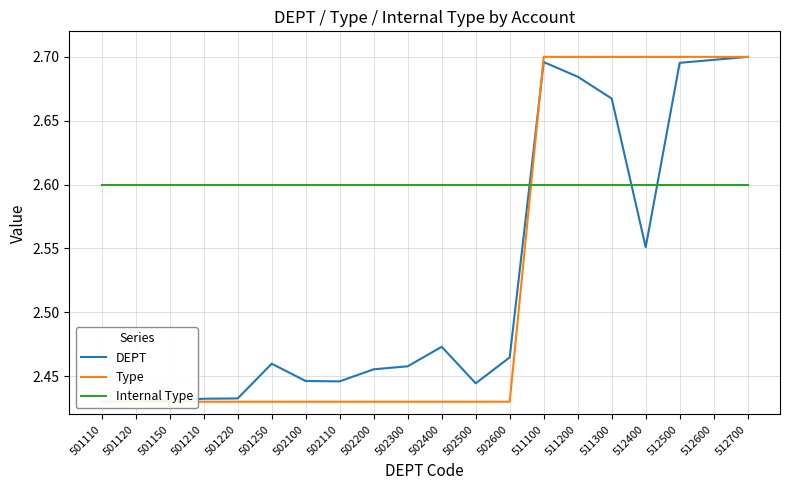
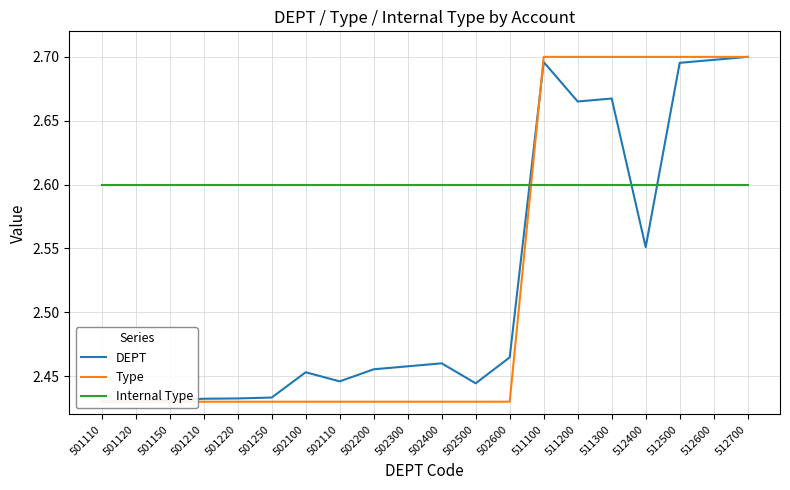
DEPT, 501250: 2.460 -> 2.433
DEPT, 502100: 2.446 -> 2.453
DEPT, 502400: 2.473 -> 2.460
DEPT, 511200: 2.684 -> 2.665
